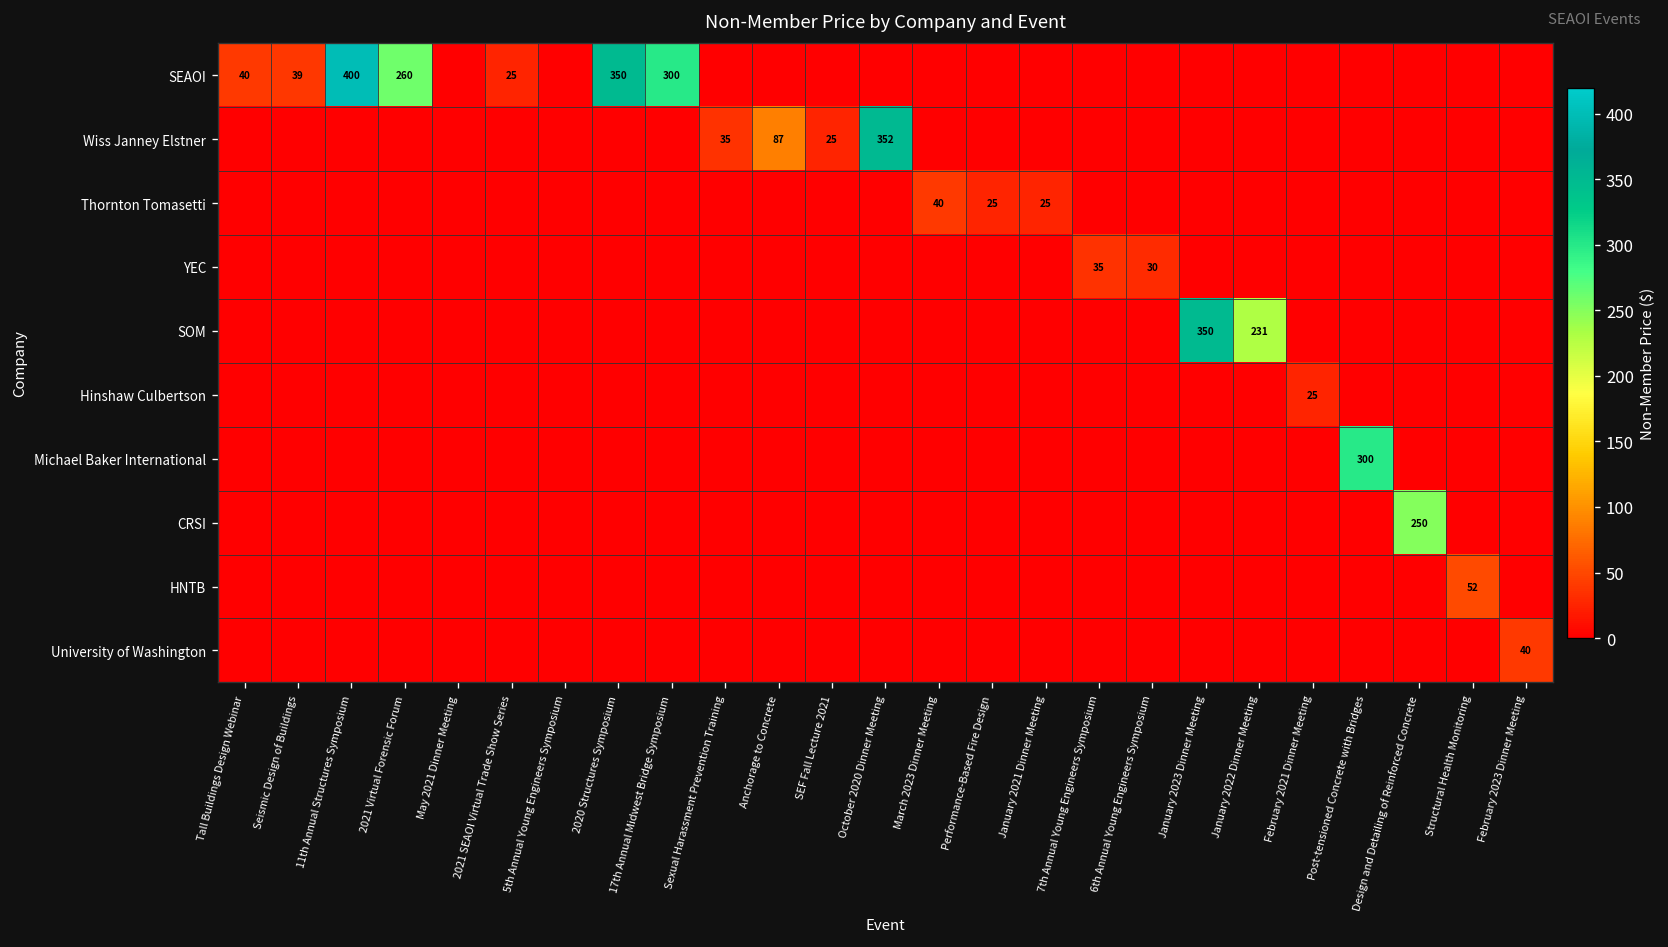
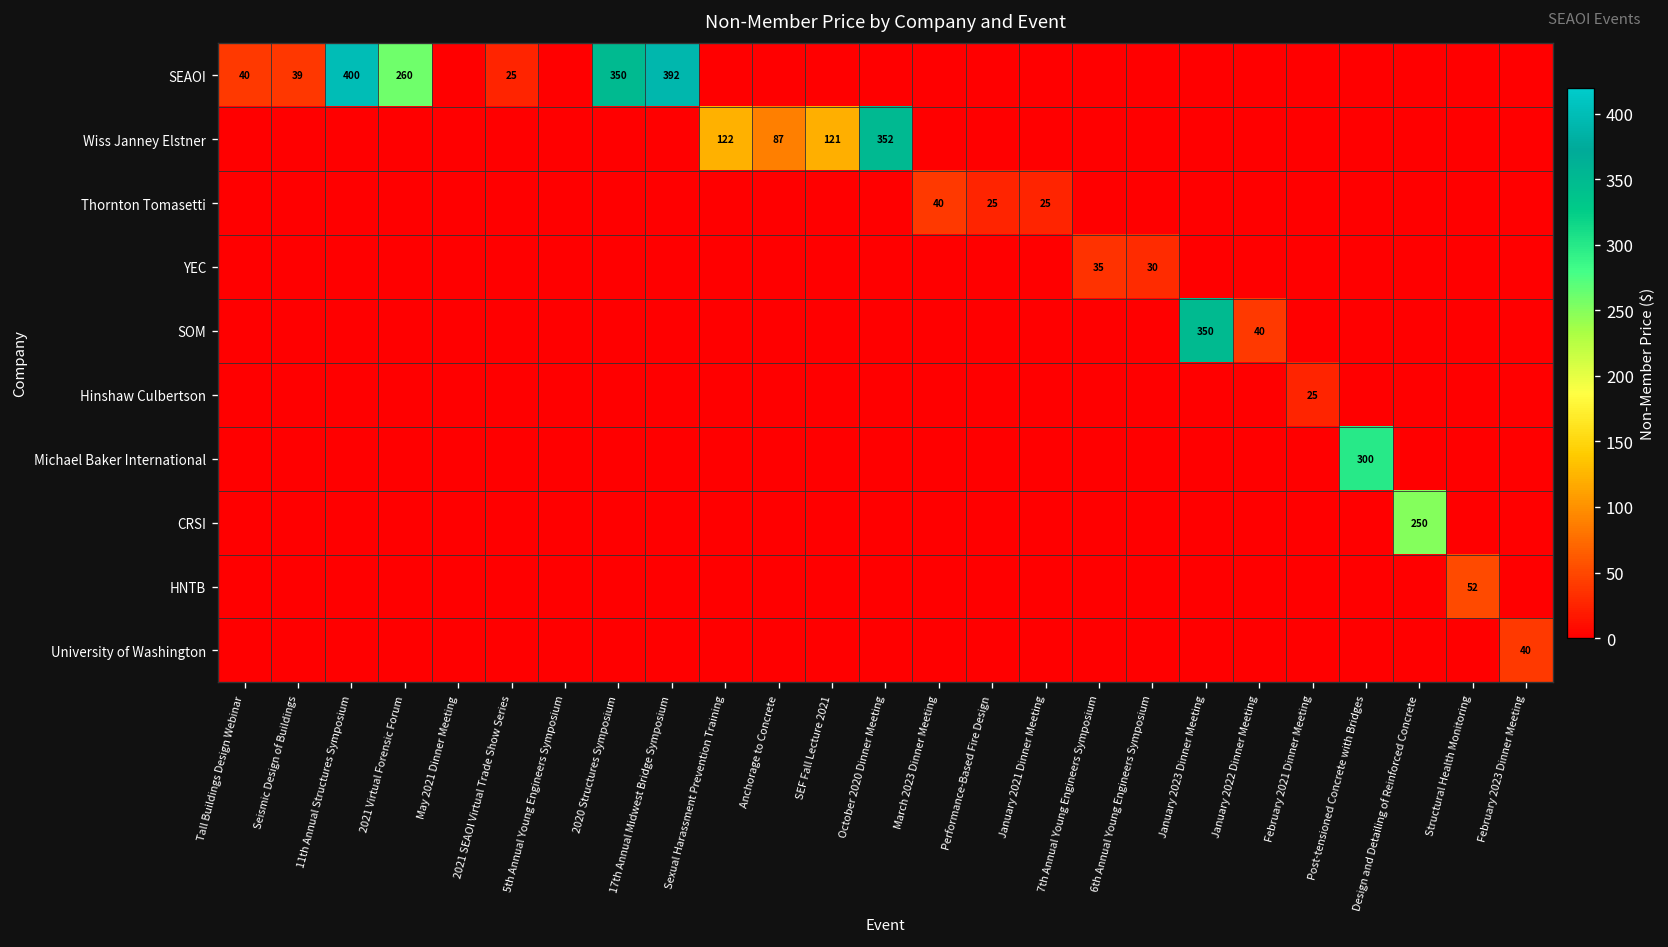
SEAOI, 17th Annual Midwest Bridge Symposium: 300 -> 392
Wiss Janney Elstner, Sexual Harassment Prevention Training: 35 -> 122
Wiss Janney Elstner, SEF Fall Lecture 2021: 25 -> 121
SOM, January 2022 Dinner Meeting: 231 -> 40
